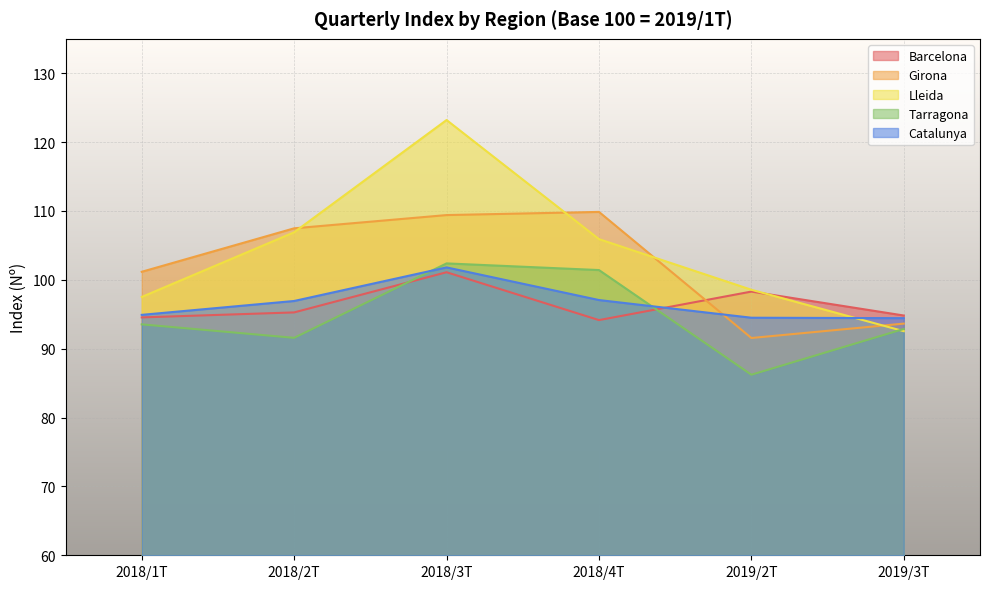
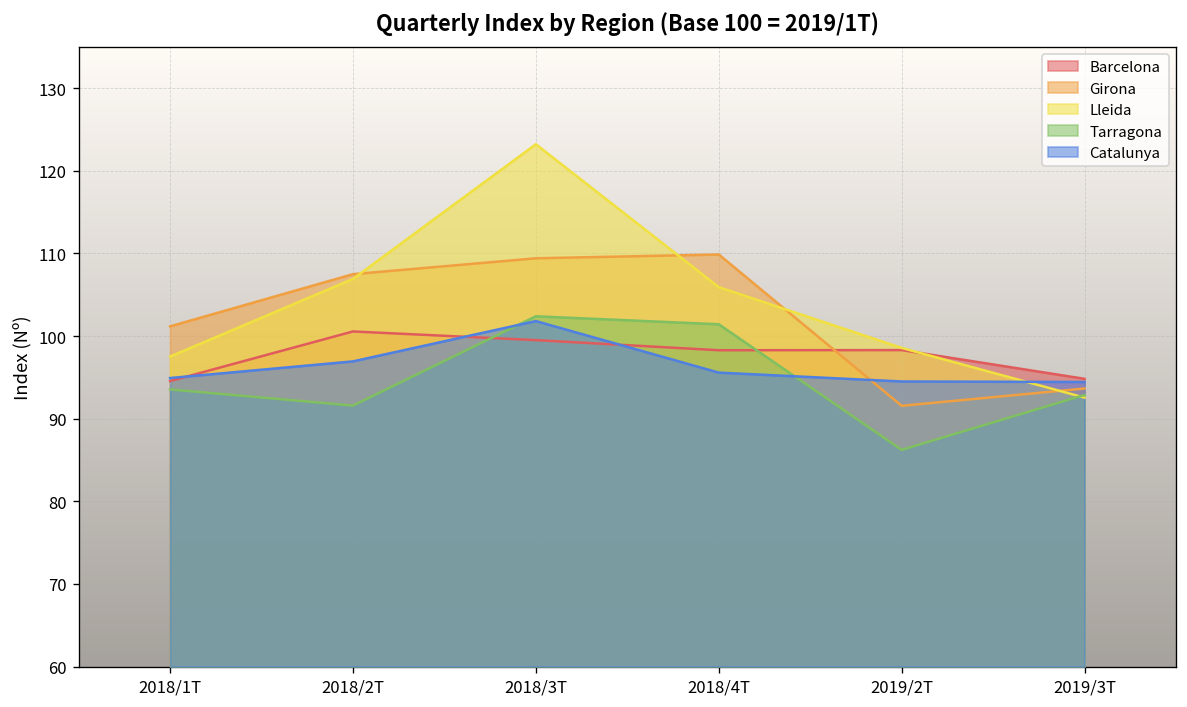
Barcelona, 2018/2T: 95 -> 101
Barcelona, 2018/3T: 101 -> 100
Barcelona, 2018/4T: 94 -> 98
Catalunya, 2018/4T: 97 -> 96
